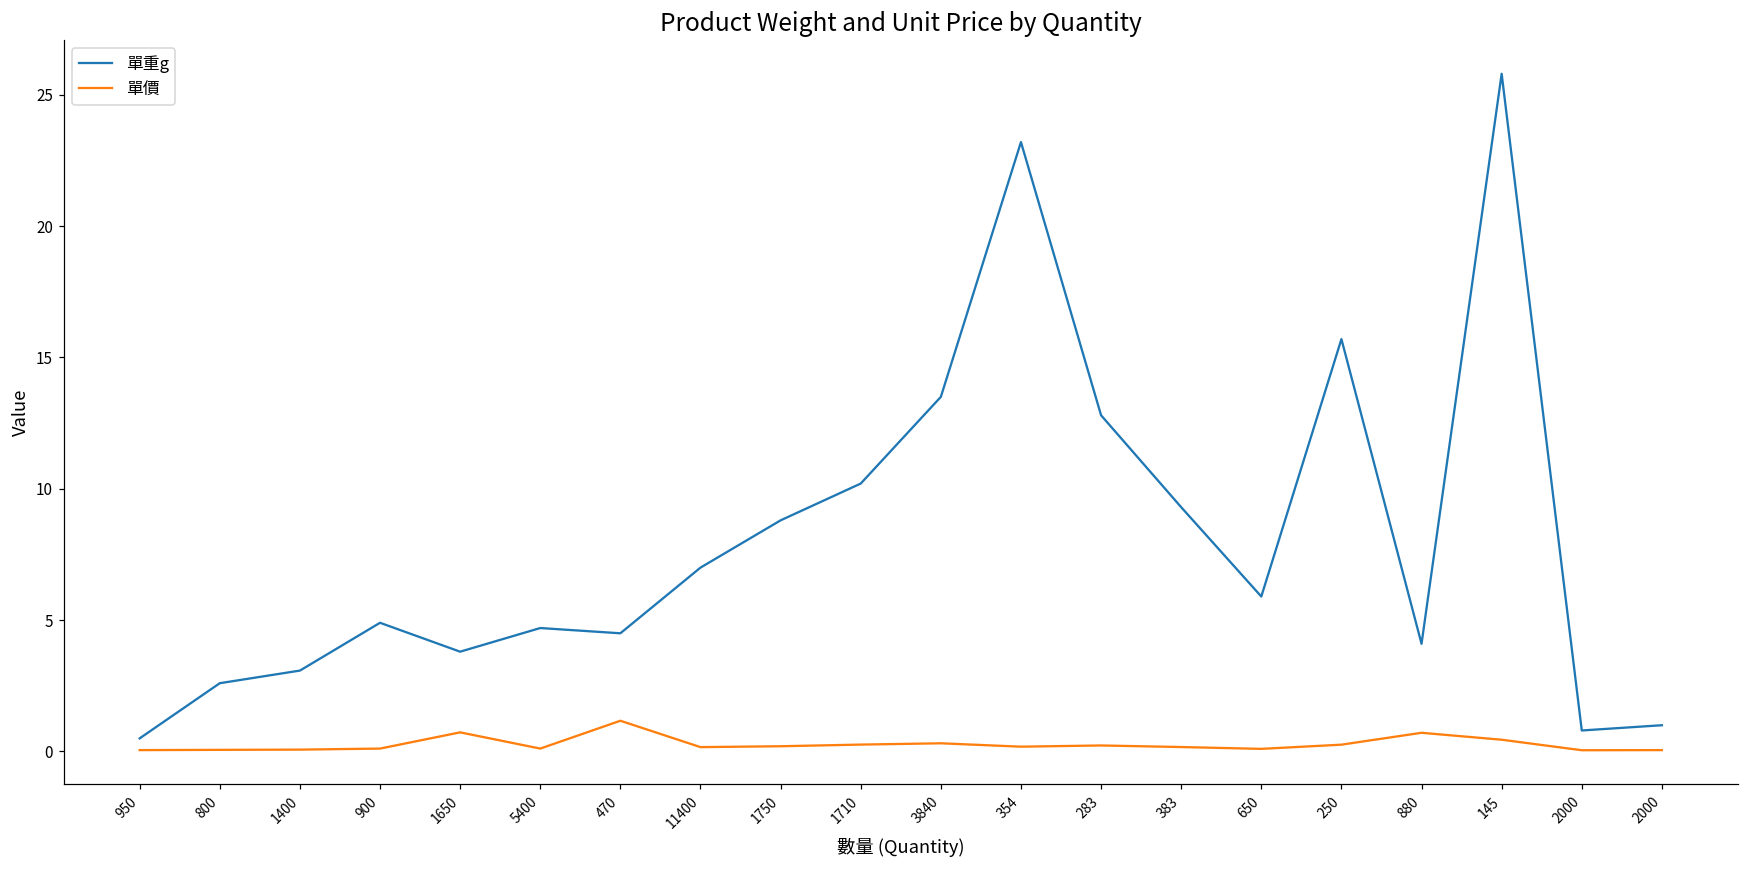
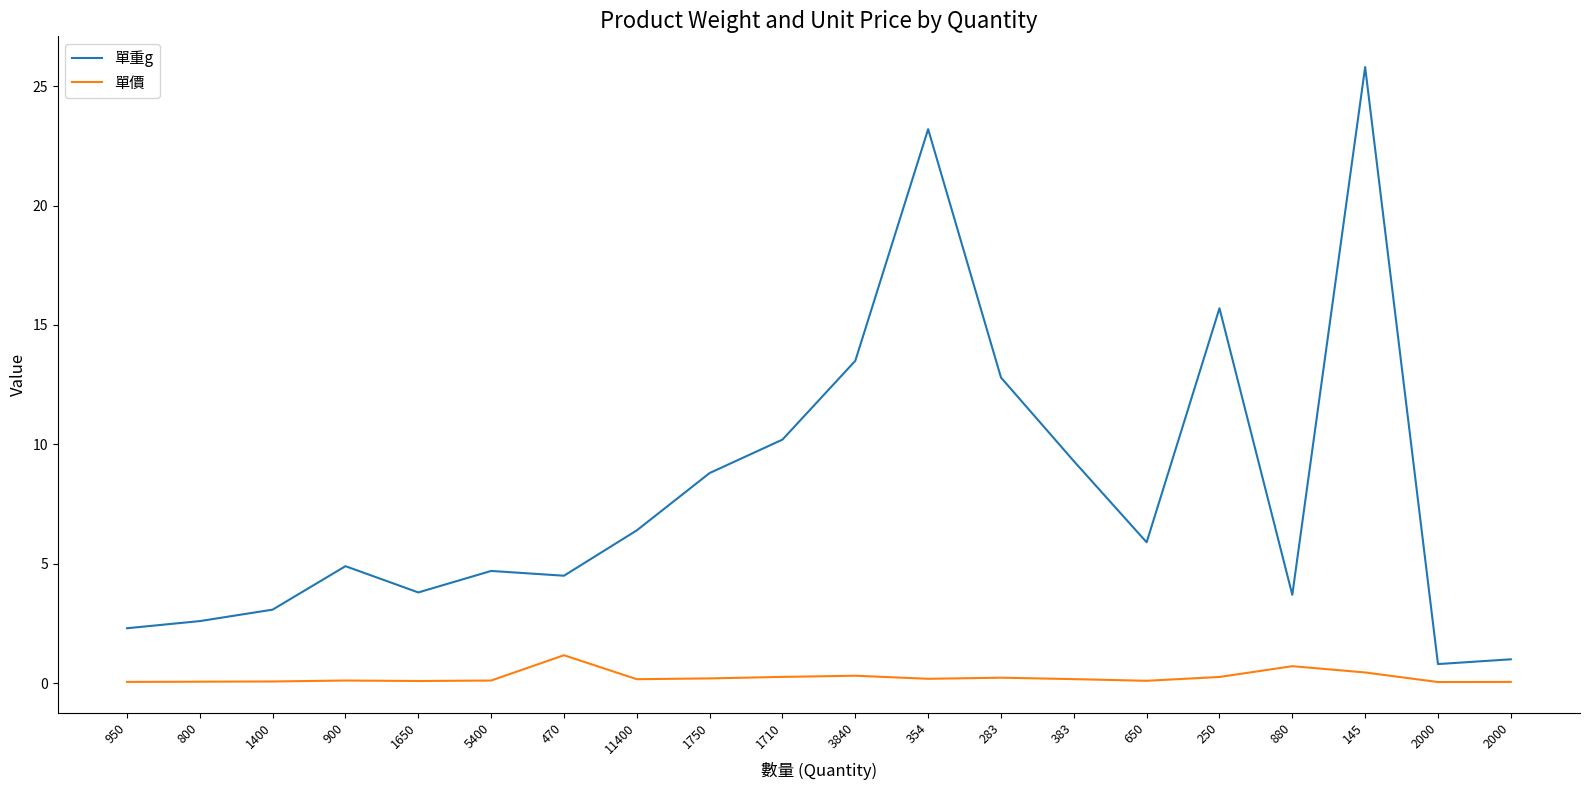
單重g, 950: 0.5 -> 2.3
單價, 1650: 0.7 -> 0.1
單重g, 11400: 7.0 -> 6.4
單重g, 880: 4.1 -> 3.7
